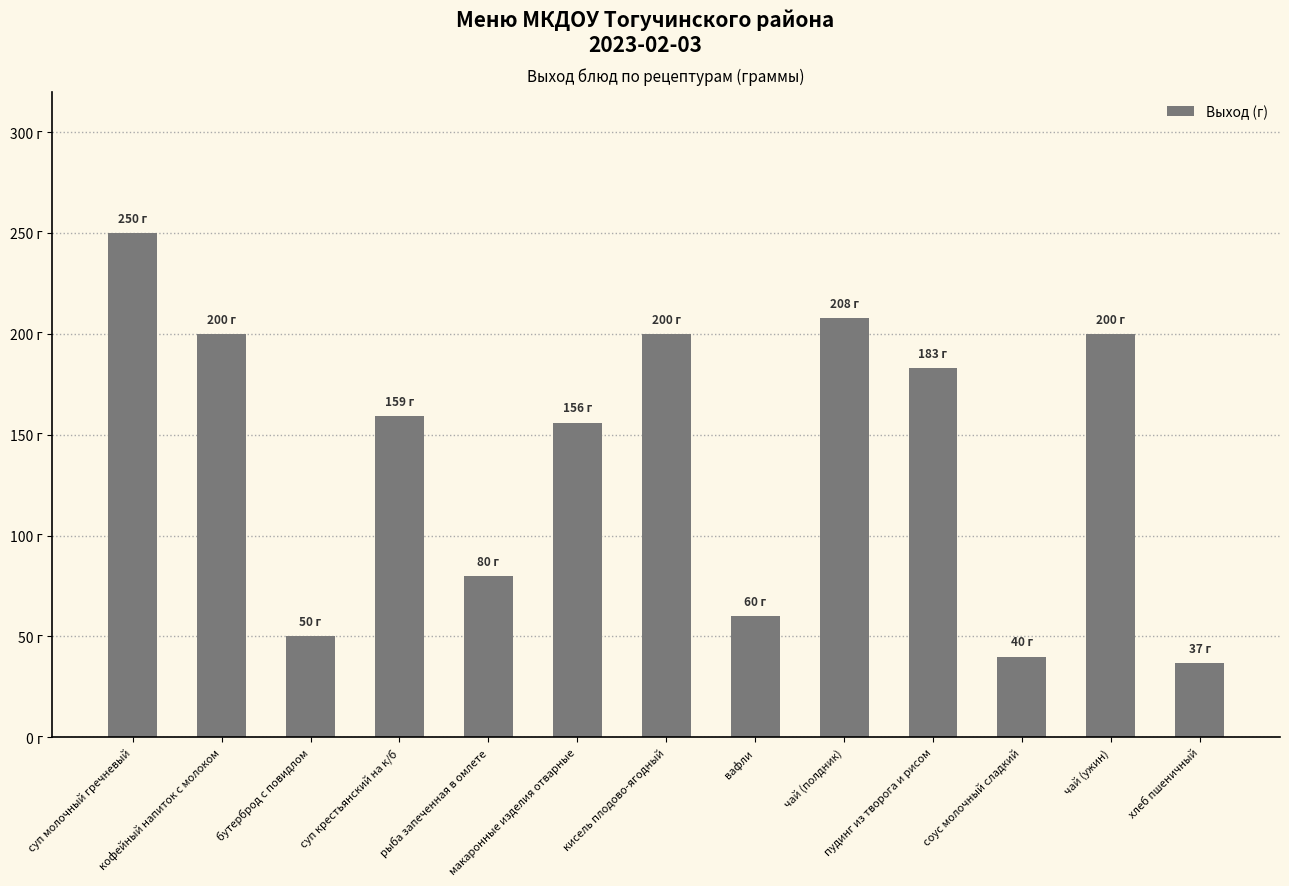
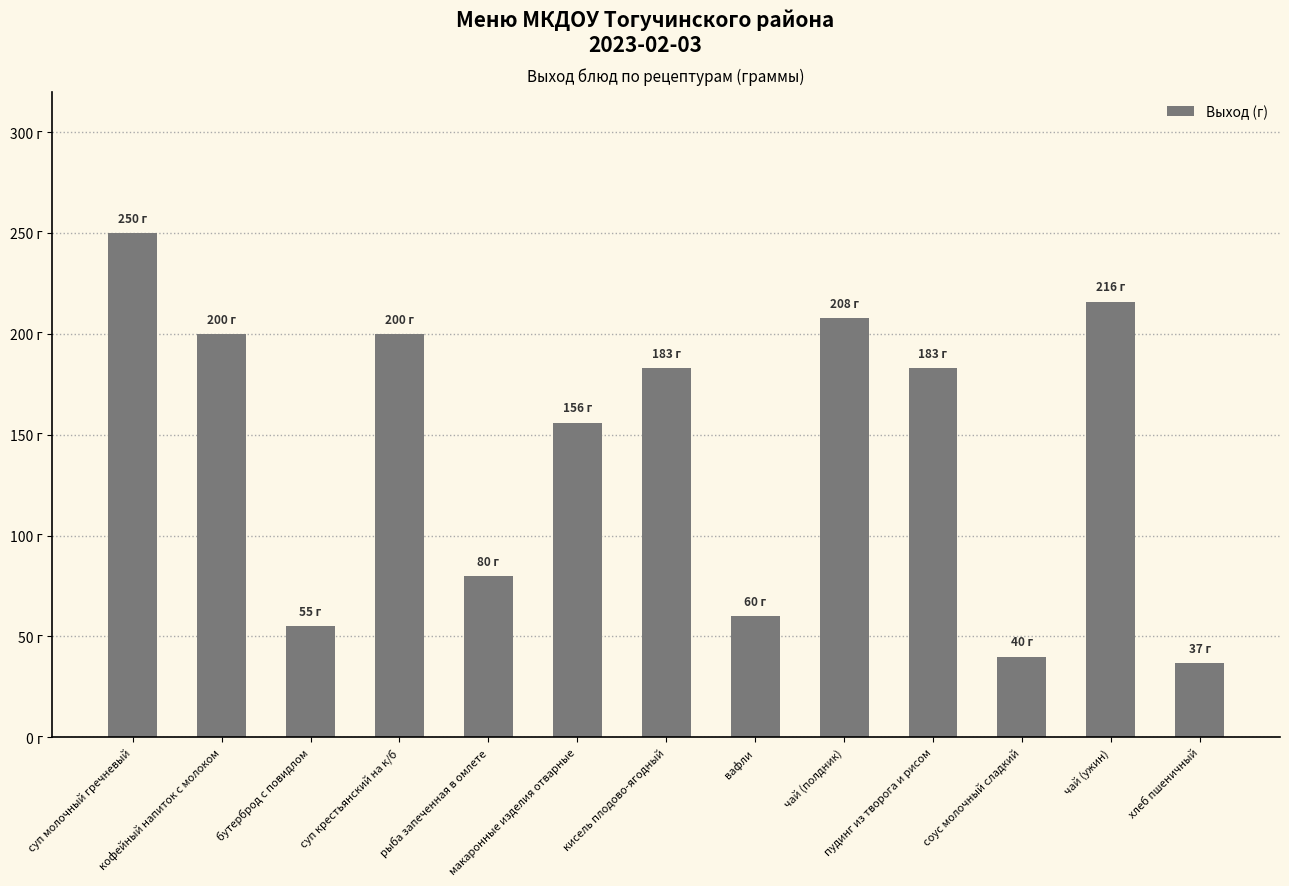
бутерброд с повидлом: 50 -> 55
суп крестьянский на к/б: 159 -> 200
кисель плодово-ягодный: 200 -> 183
чай (ужин): 200 -> 216
